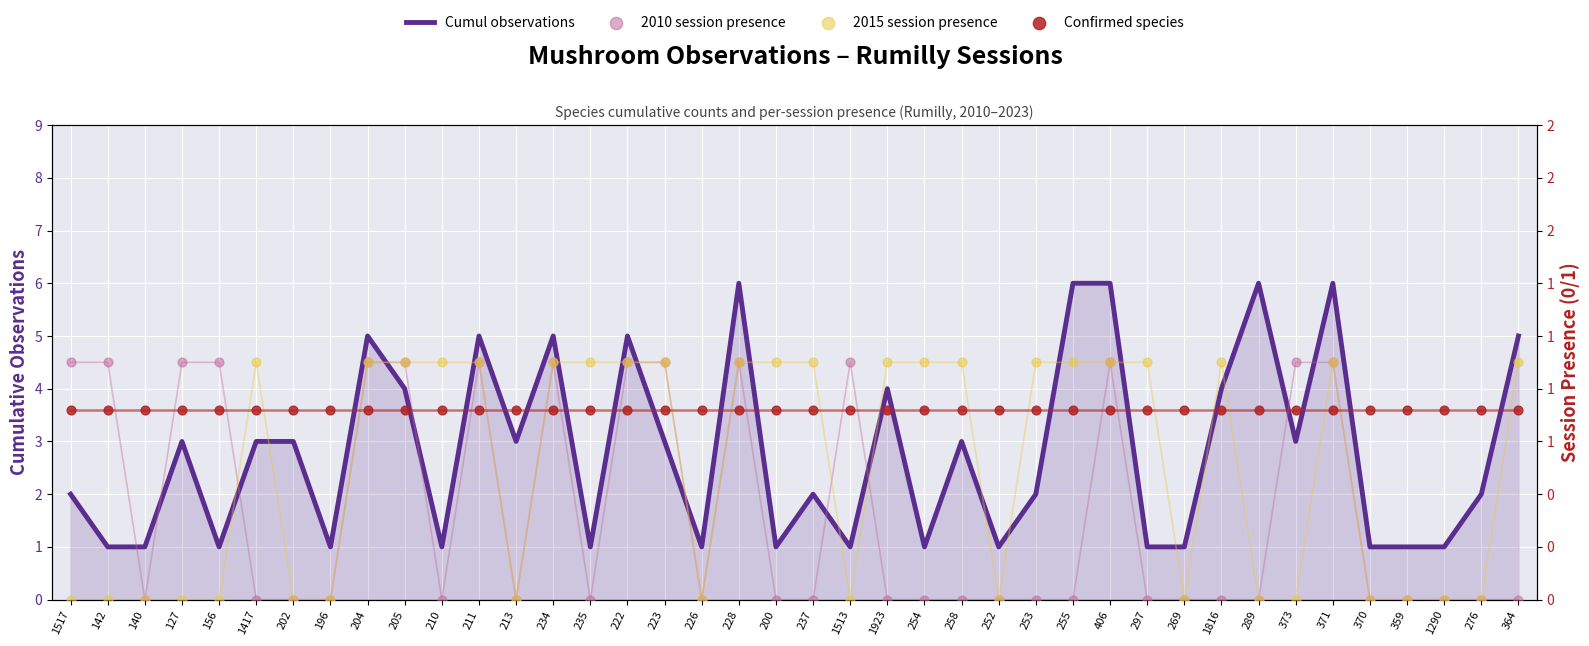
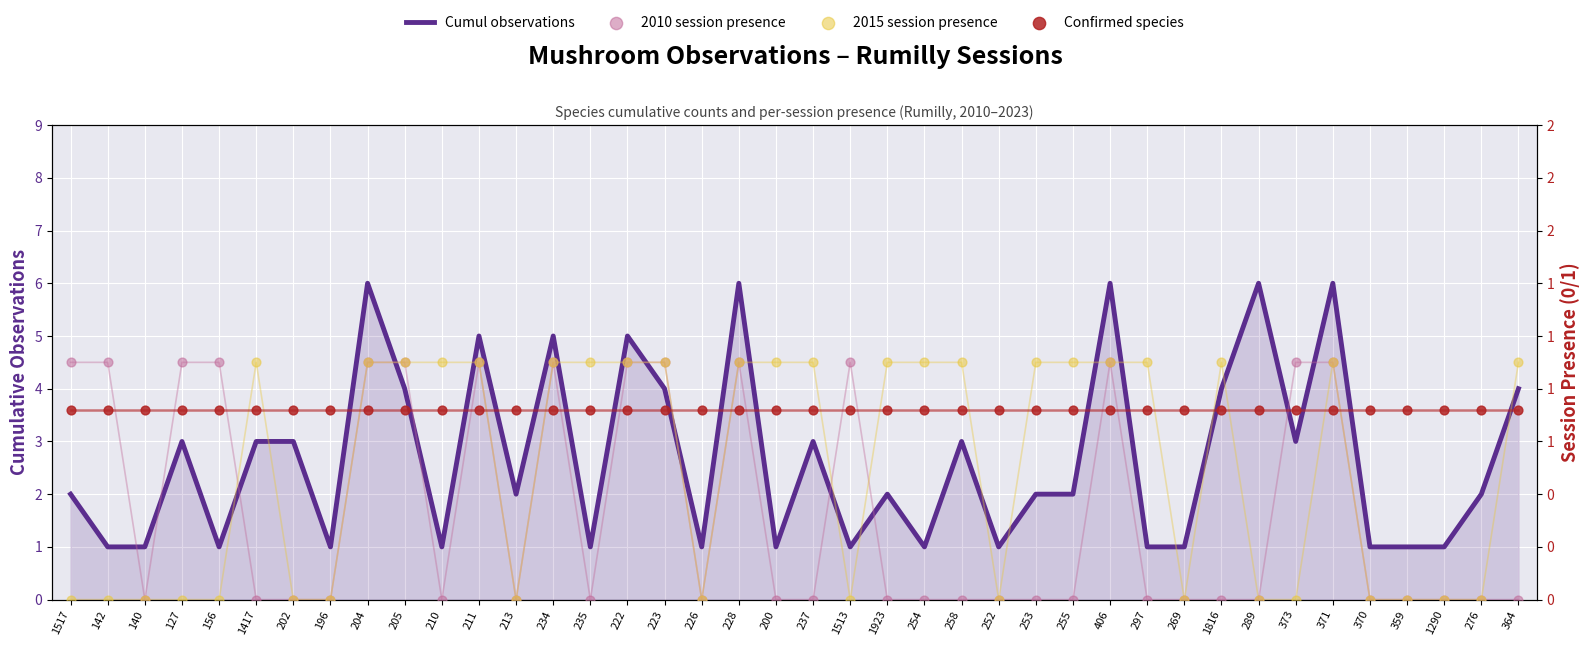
Cumul observations, 204: 5 -> 6
Cumul observations, 213: 3 -> 2
Cumul observations, 223: 3 -> 4
Cumul observations, 237: 2 -> 3
Cumul observations, 1923: 4 -> 2
Cumul observations, 255: 6 -> 2
Cumul observations, 364: 5 -> 4
